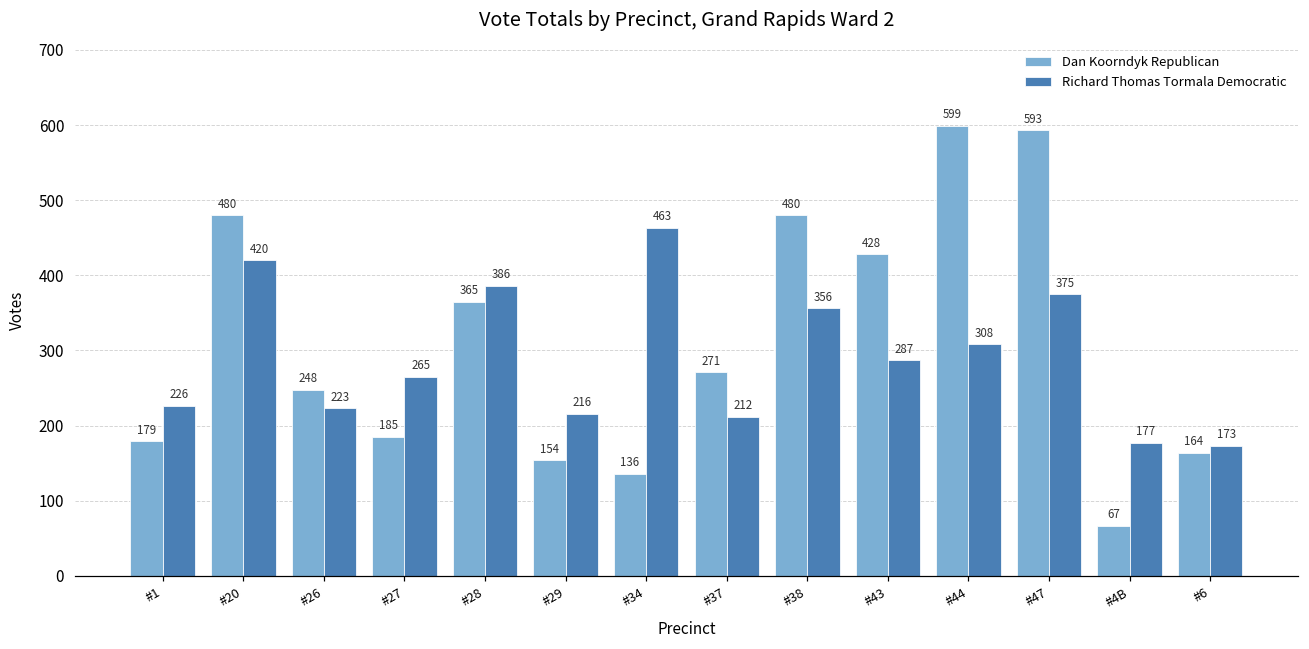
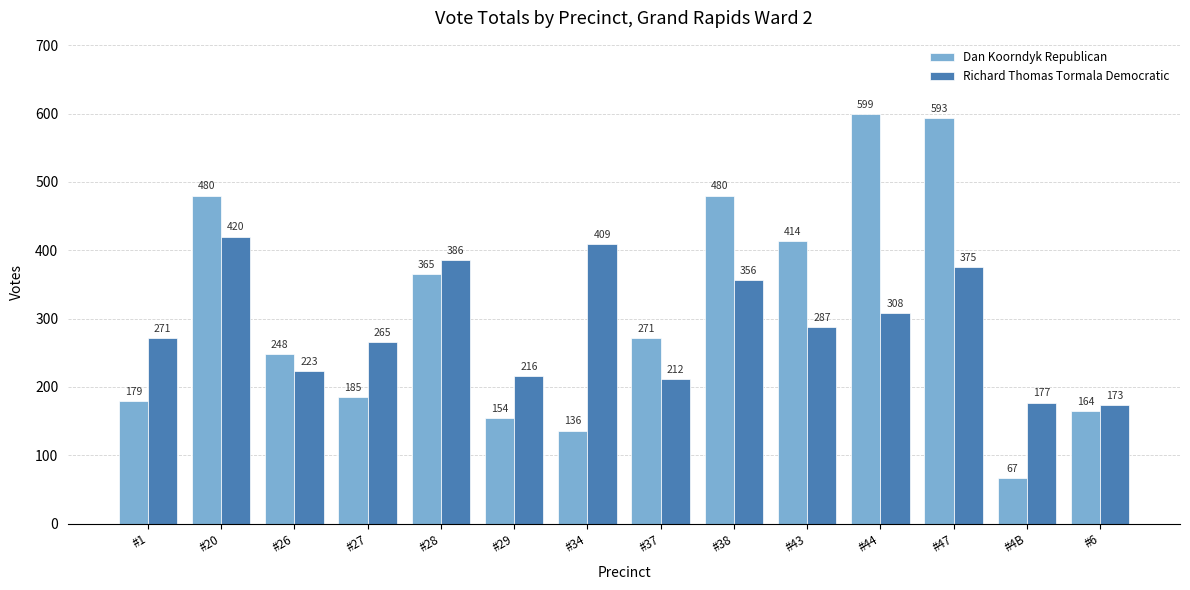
Richard Thomas Tormala Democratic, #1: 226 -> 271
Richard Thomas Tormala Democratic, #34: 463 -> 409
Dan Koorndyk Republican, #43: 428 -> 414
